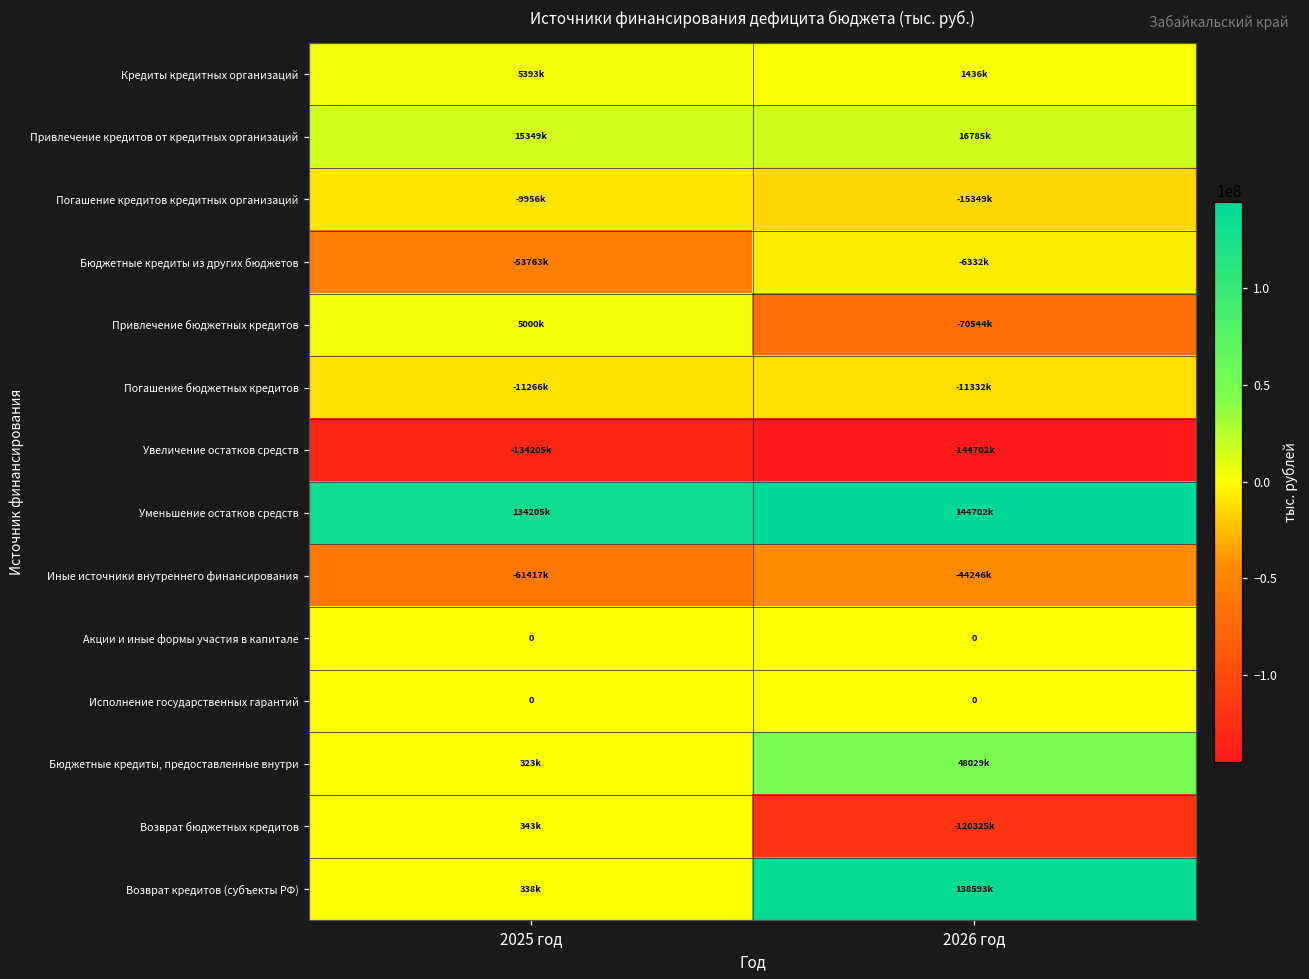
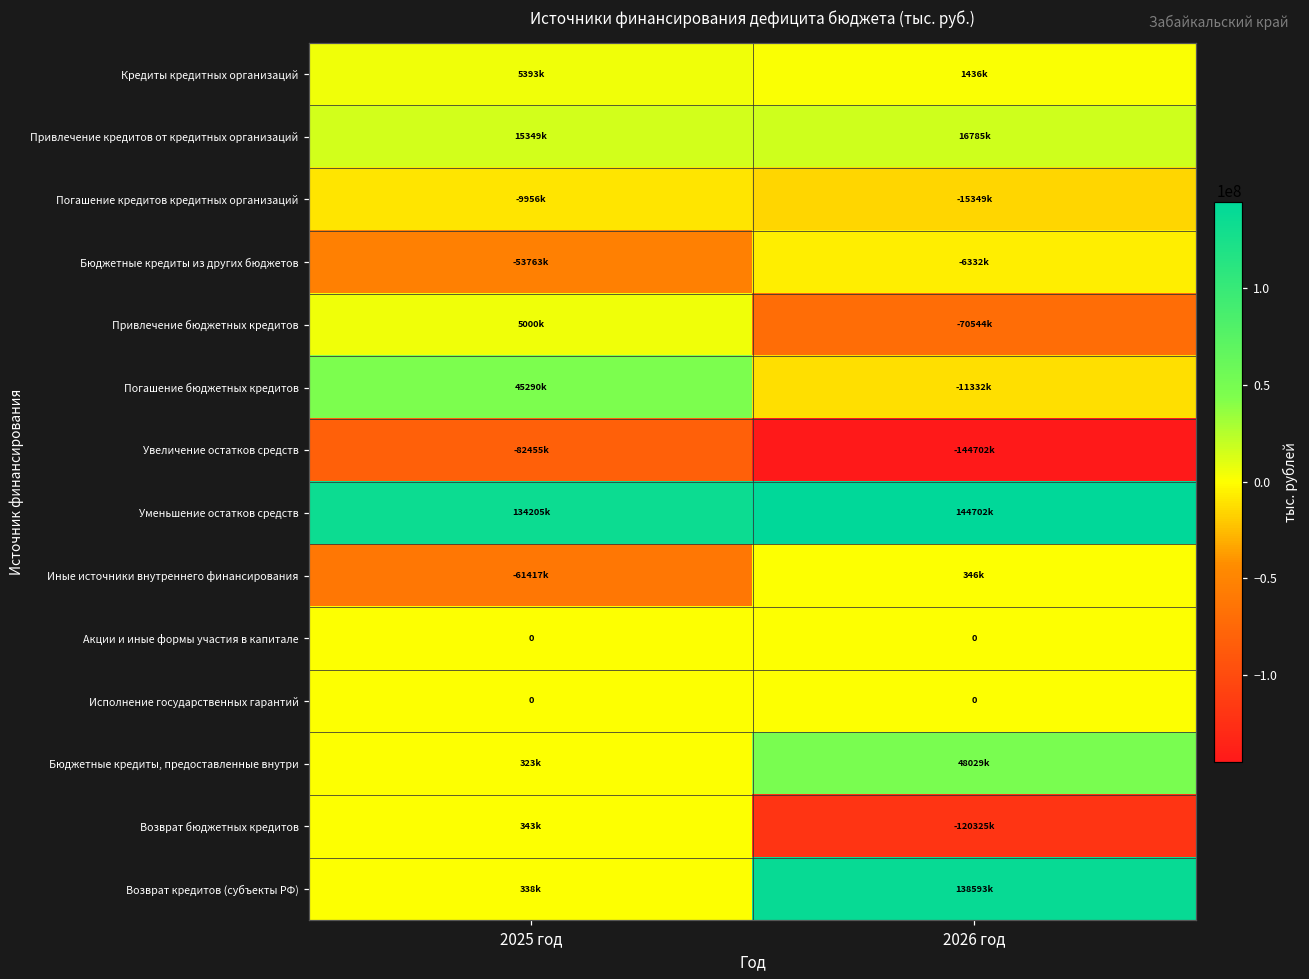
Погашение бюджетных кредитов, 2025 год: -11266k -> 45290k
Увеличение остатков средств, 2025 год: -134205k -> -82455k
Иные источники внутреннего финансирования, 2026 год: -44246k -> 346k
